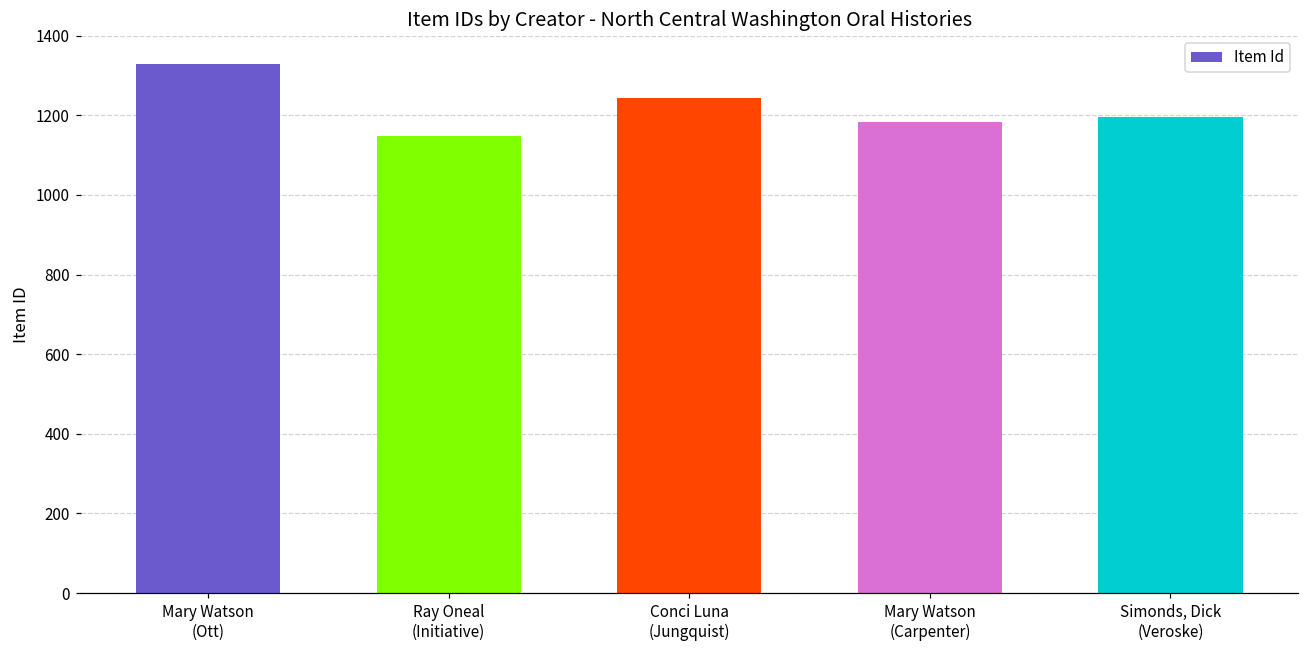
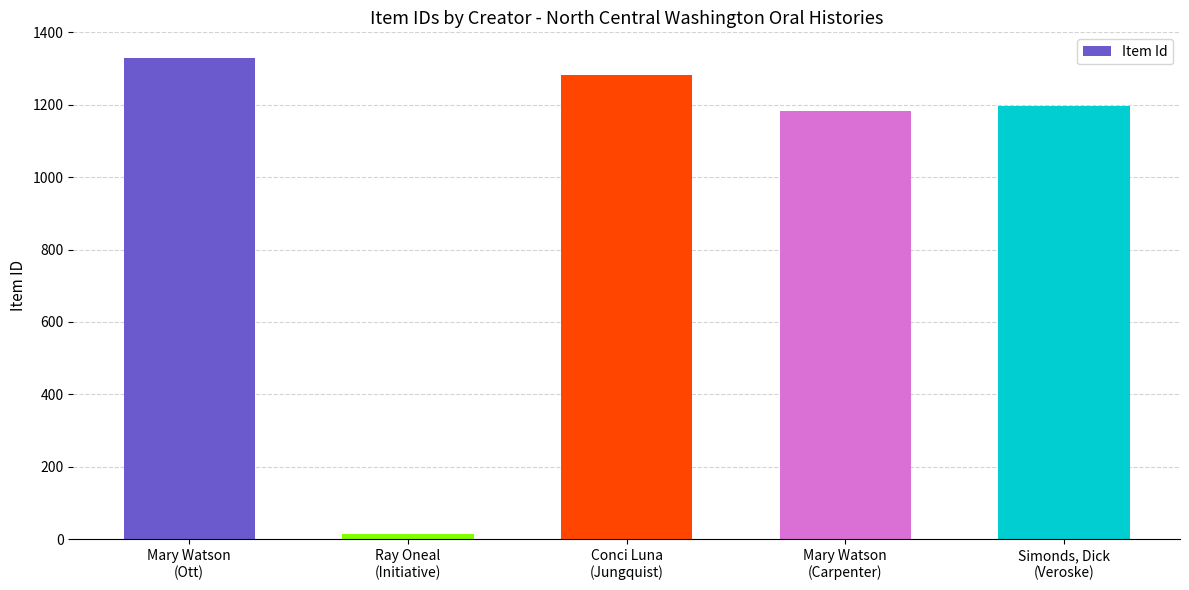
Ray Oneal (Initiative): 1150 -> 10
Conci Luna (Jungquist): 1240 -> 1280
